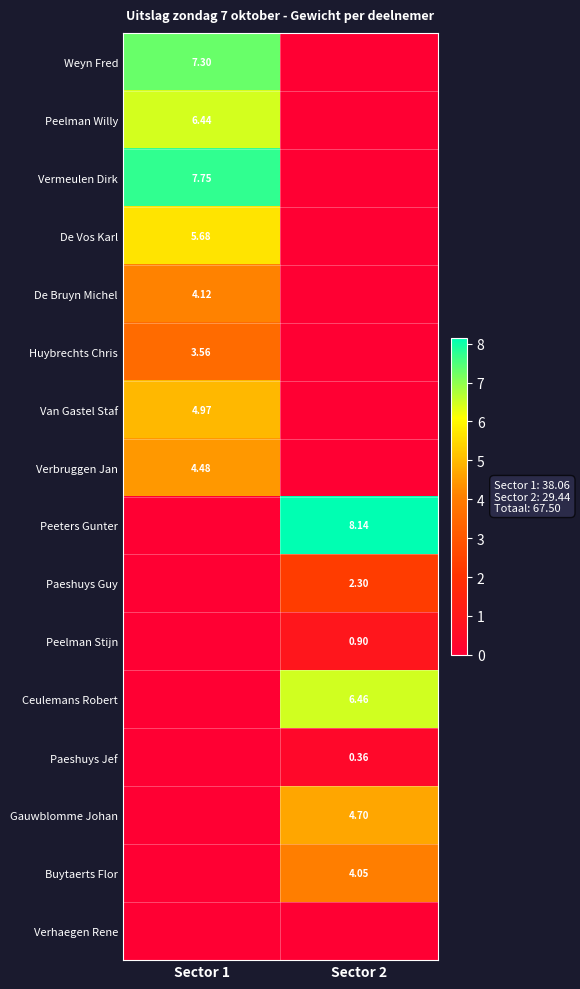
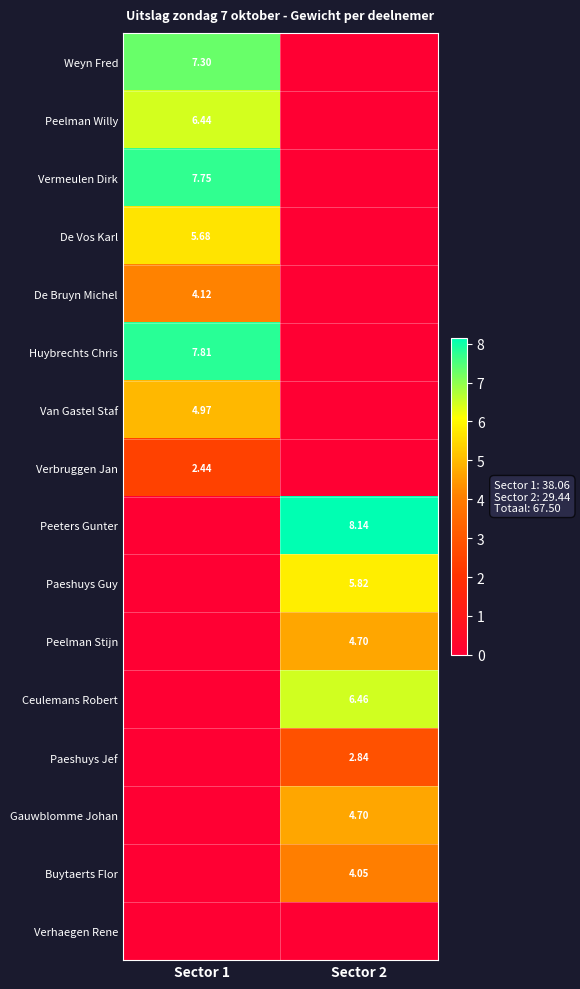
Huybrechts Chris, Sector 1: 3.56 -> 7.81
Verbruggen Jan, Sector 1: 4.48 -> 2.44
Paeshuys Guy, Sector 2: 2.30 -> 5.82
Peelman Stijn, Sector 2: 0.90 -> 4.70
Paeshuys Jef, Sector 2: 0.36 -> 2.84
